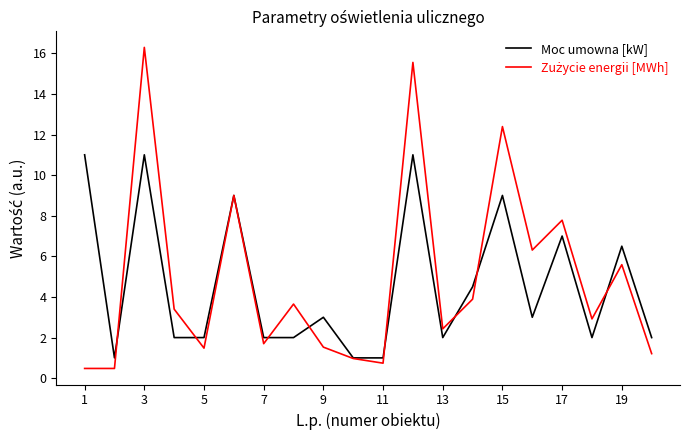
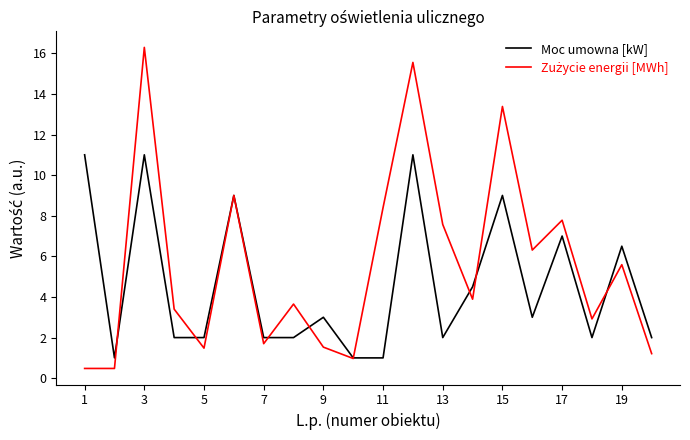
Zużycie energii [MWh], 11: 0.7 -> 8.4
Zużycie energii [MWh], 13: 2.4 -> 7.6
Zużycie energii [MWh], 15: 12.4 -> 13.4
